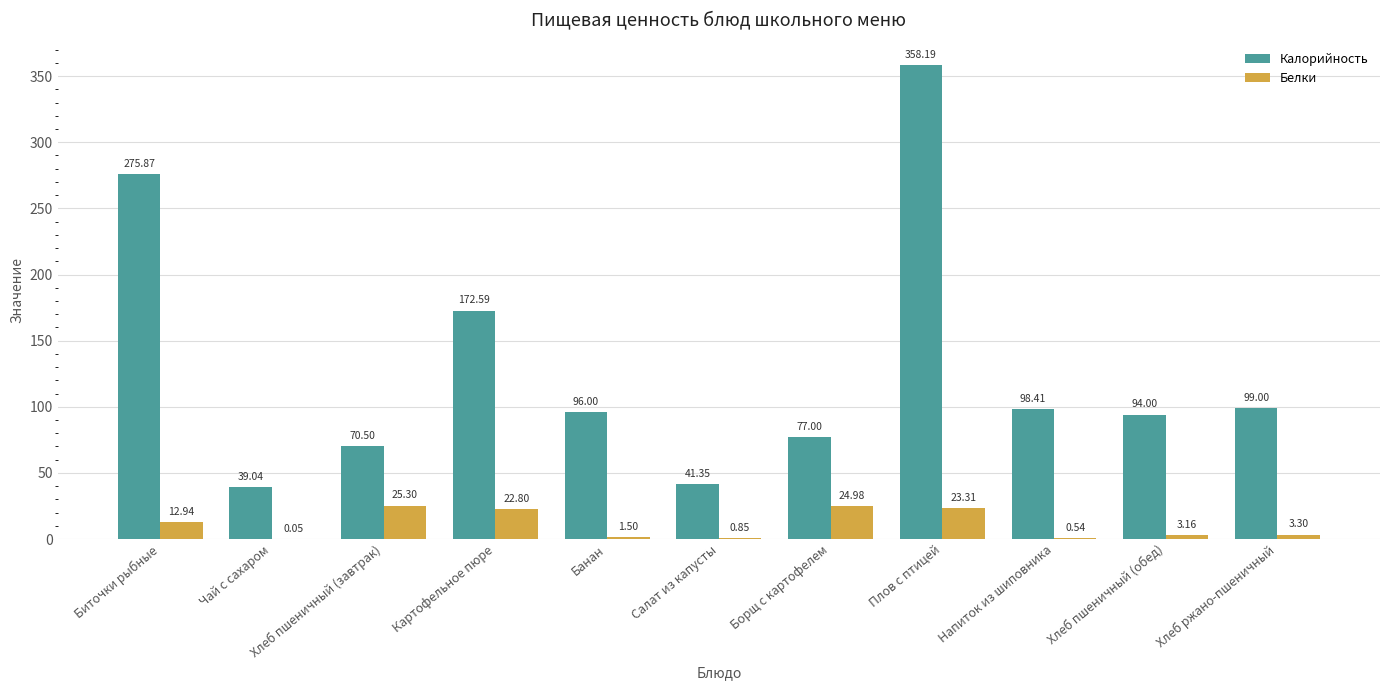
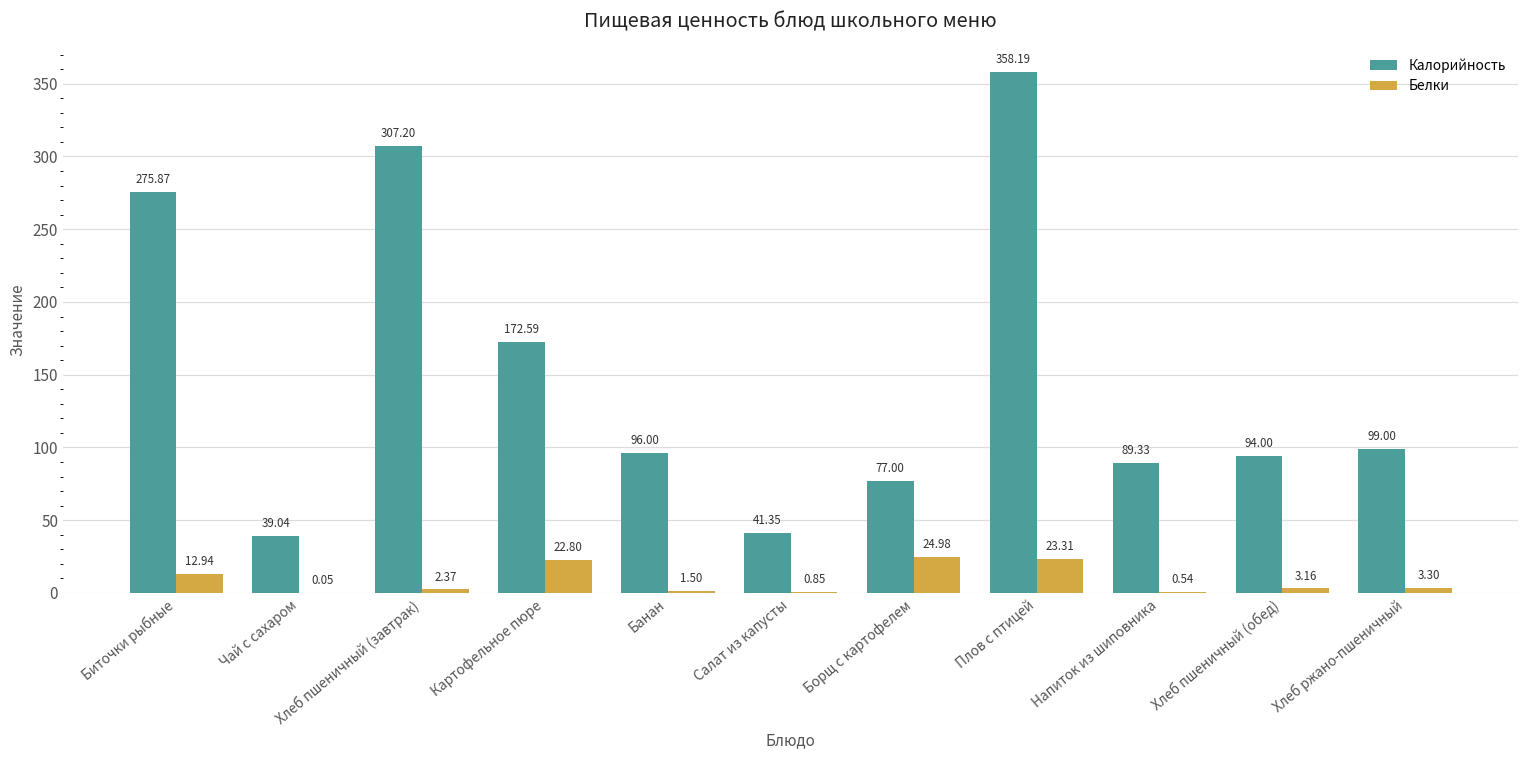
Калорийность, Хлеб пшеничный (завтрак): 70.50 -> 307.20
Белки, Хлеб пшеничный (завтрак): 25.30 -> 2.37
Калорийность, Напиток из шиповника: 98.41 -> 89.33
